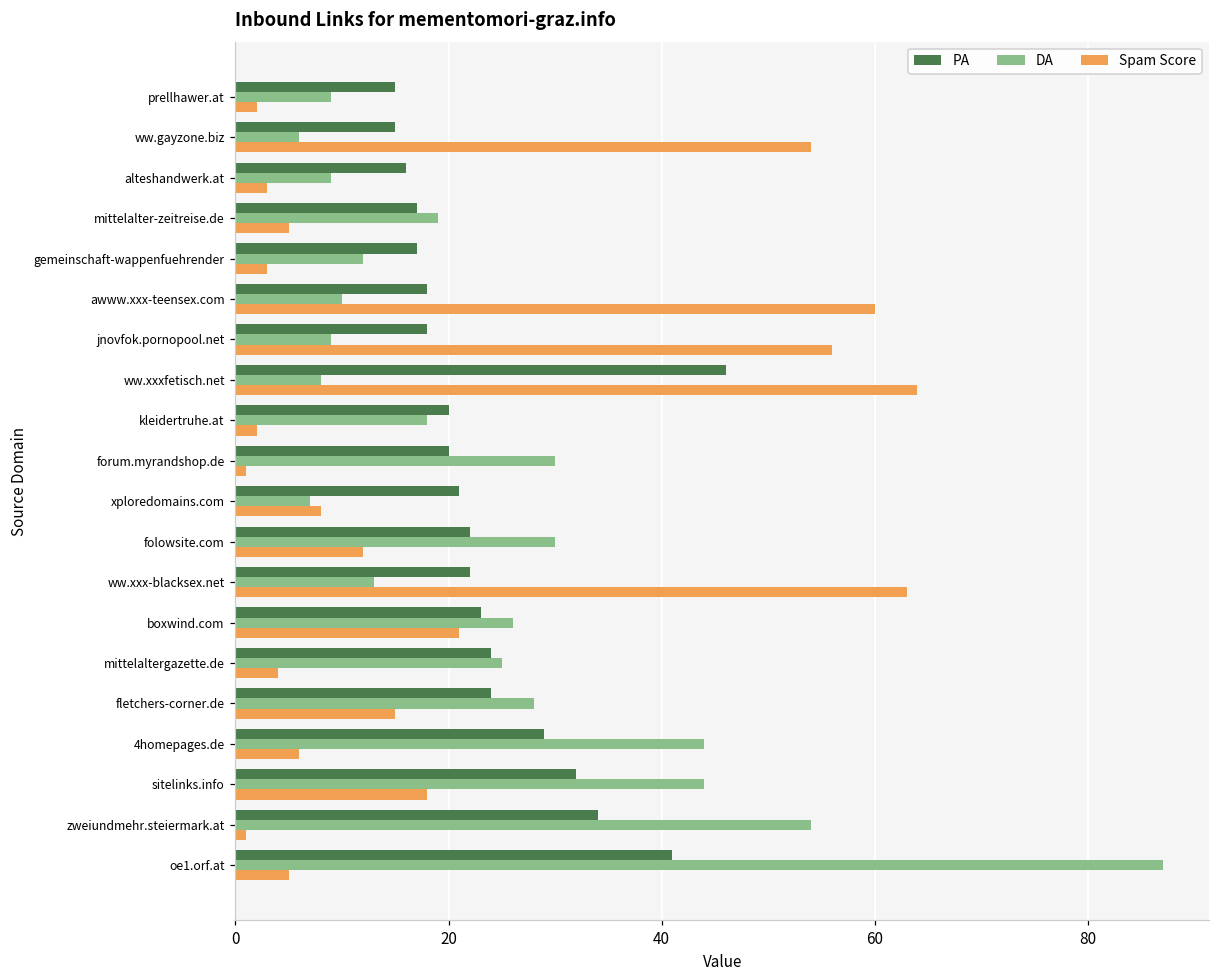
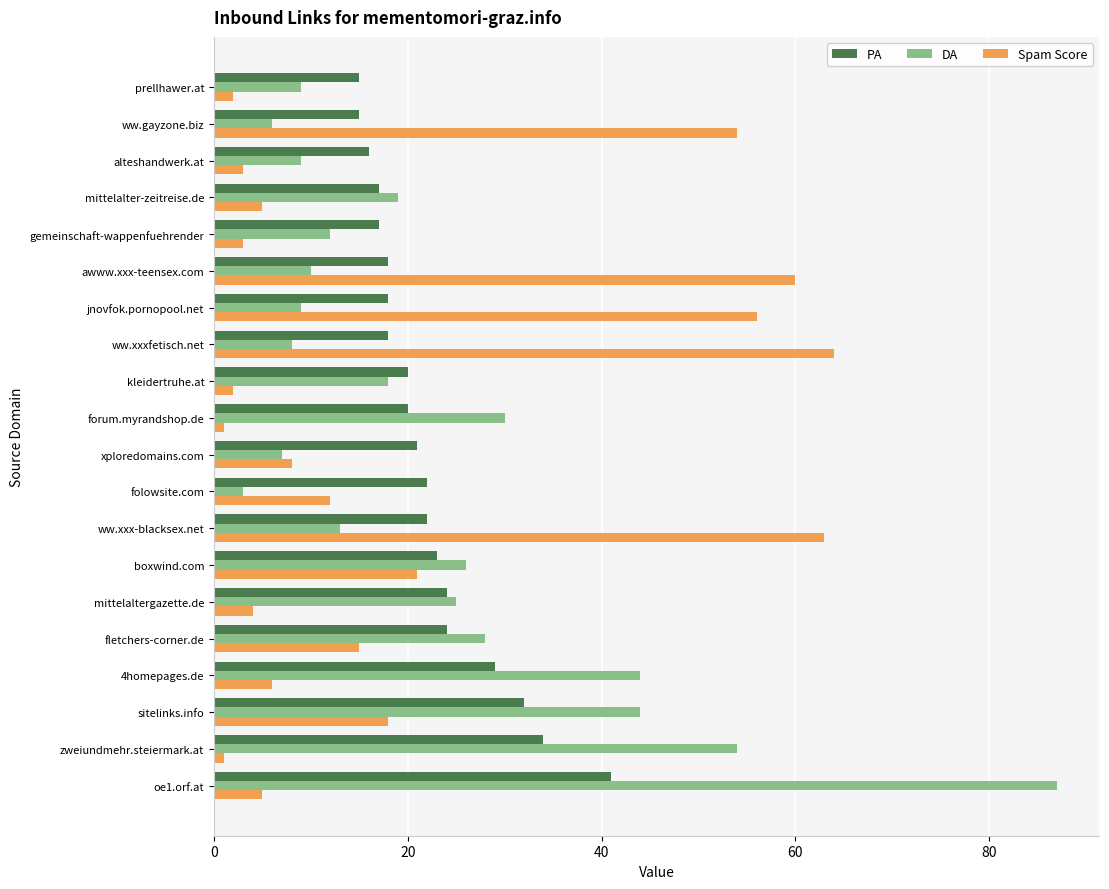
PA, ww.xxxfetisch.net: 46 -> 18
DA, folowsite.com: 30 -> 3
